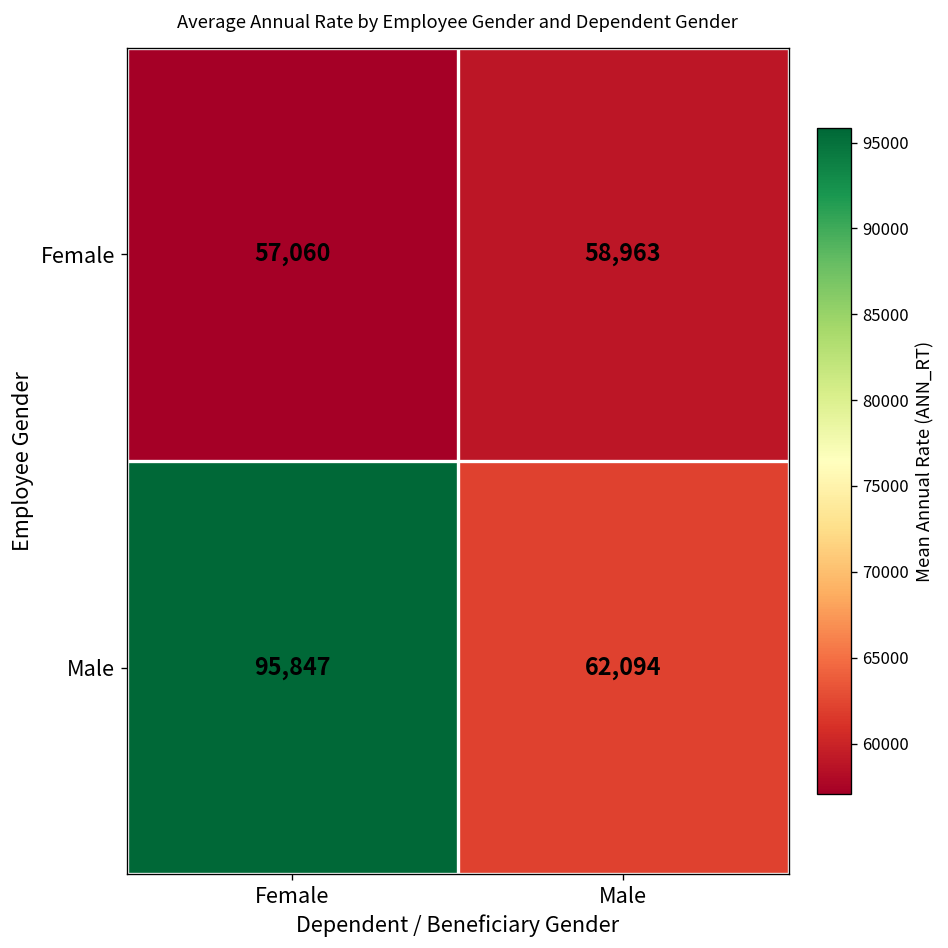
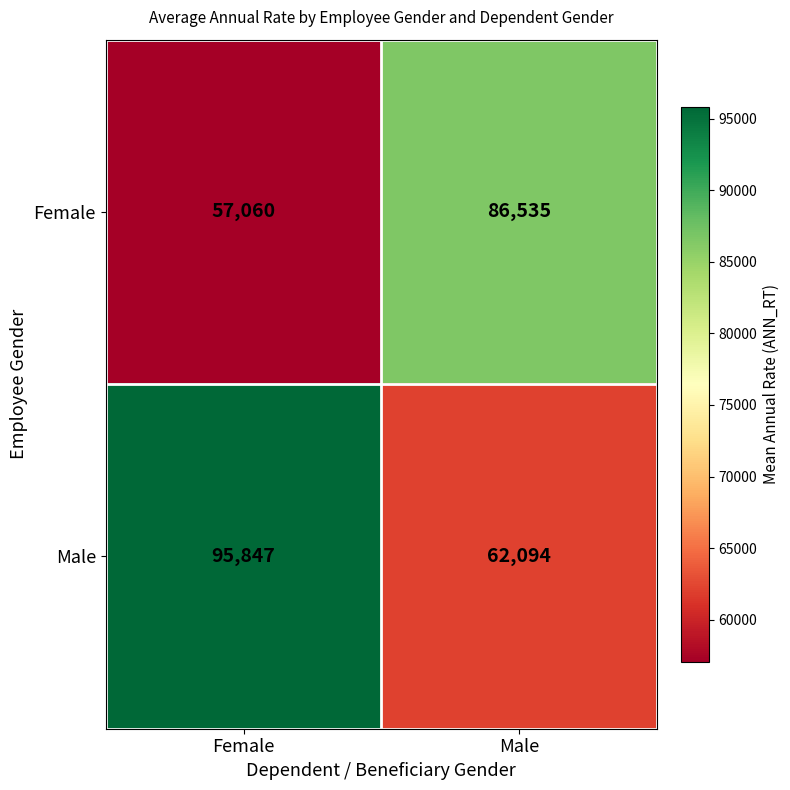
Female, Male: 58,963 -> 86,535
